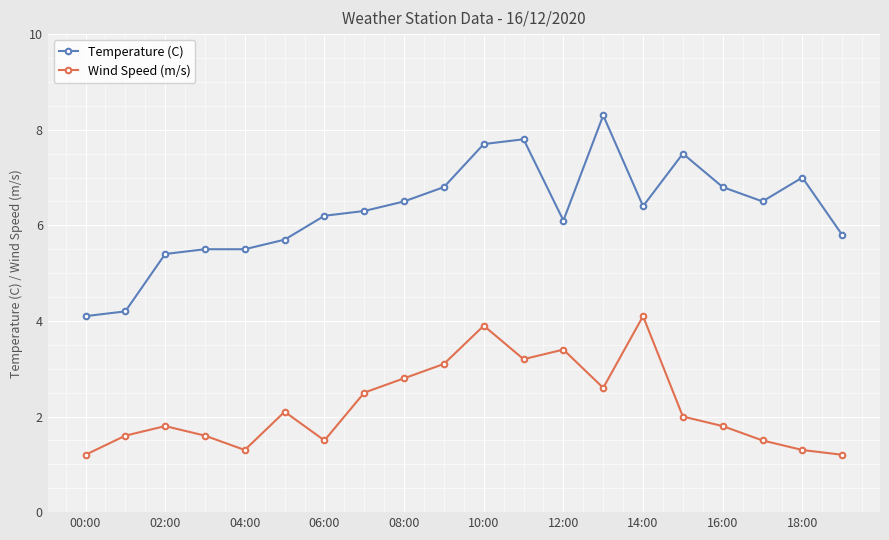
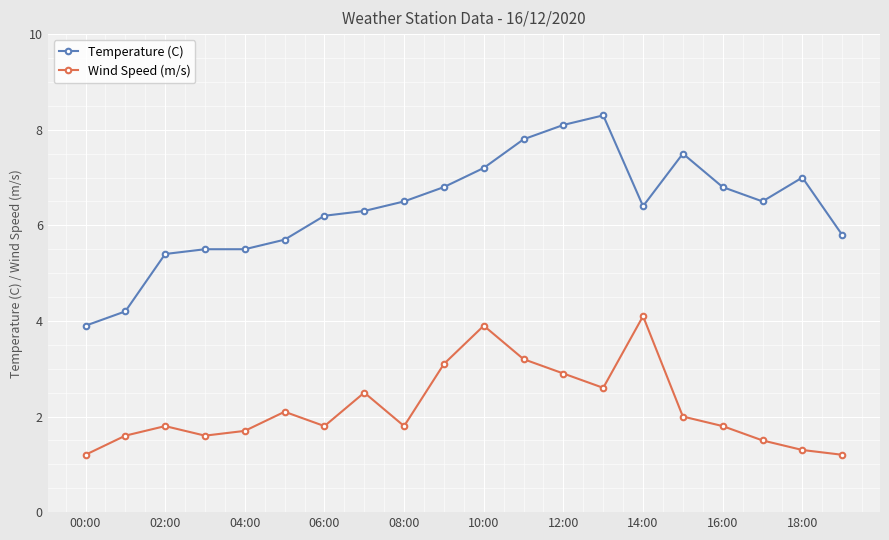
Temperature (C), 00:00: 4.1 -> 3.9
Wind Speed (m/s), 04:00: 1.3 -> 1.7
Wind Speed (m/s), 06:00: 1.5 -> 1.8
Wind Speed (m/s), 08:00: 2.8 -> 1.8
Temperature (C), 10:00: 7.7 -> 7.2
Temperature (C), 12:00: 6.1 -> 8.1
Wind Speed (m/s), 12:00: 3.4 -> 2.9
